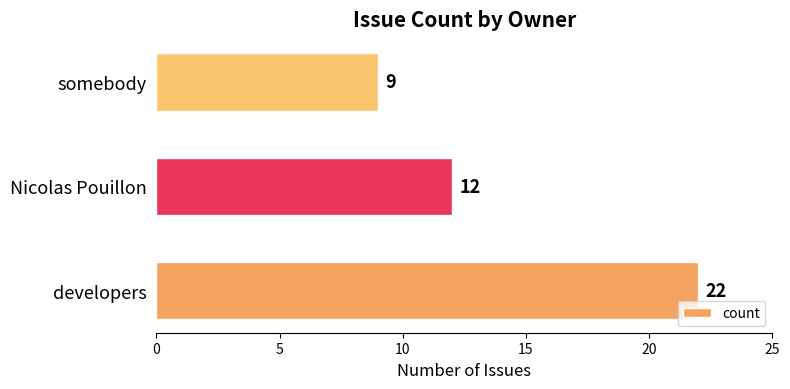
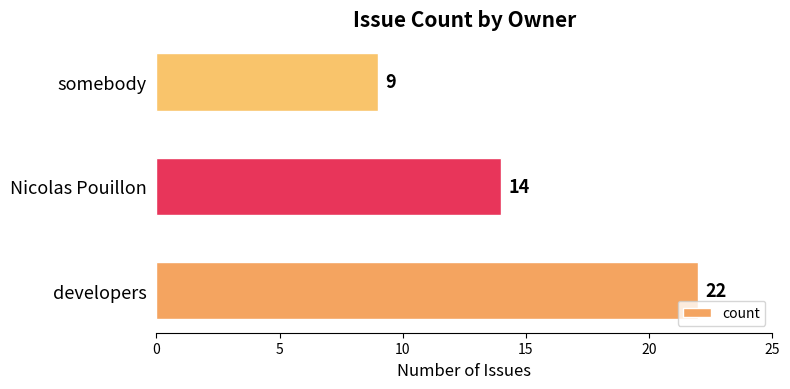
Nicolas Pouillon: 12 -> 14
